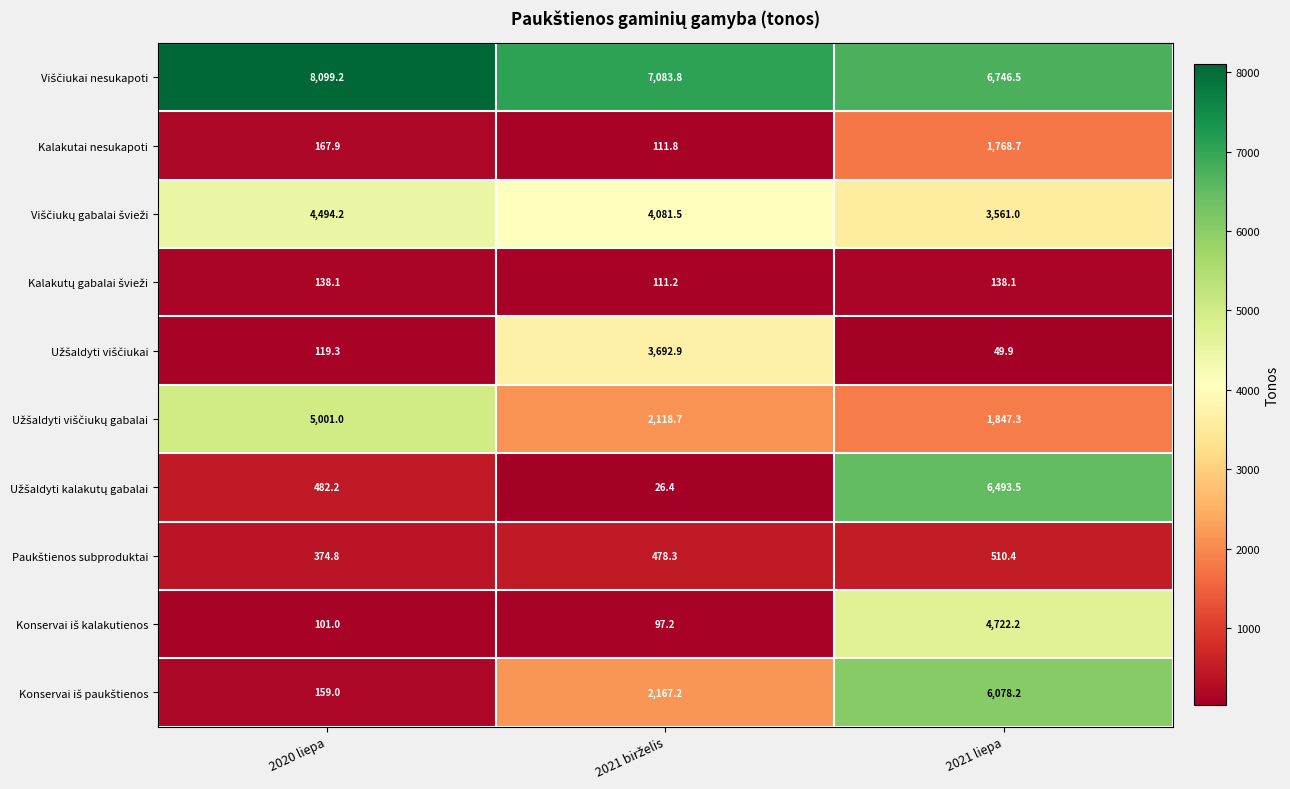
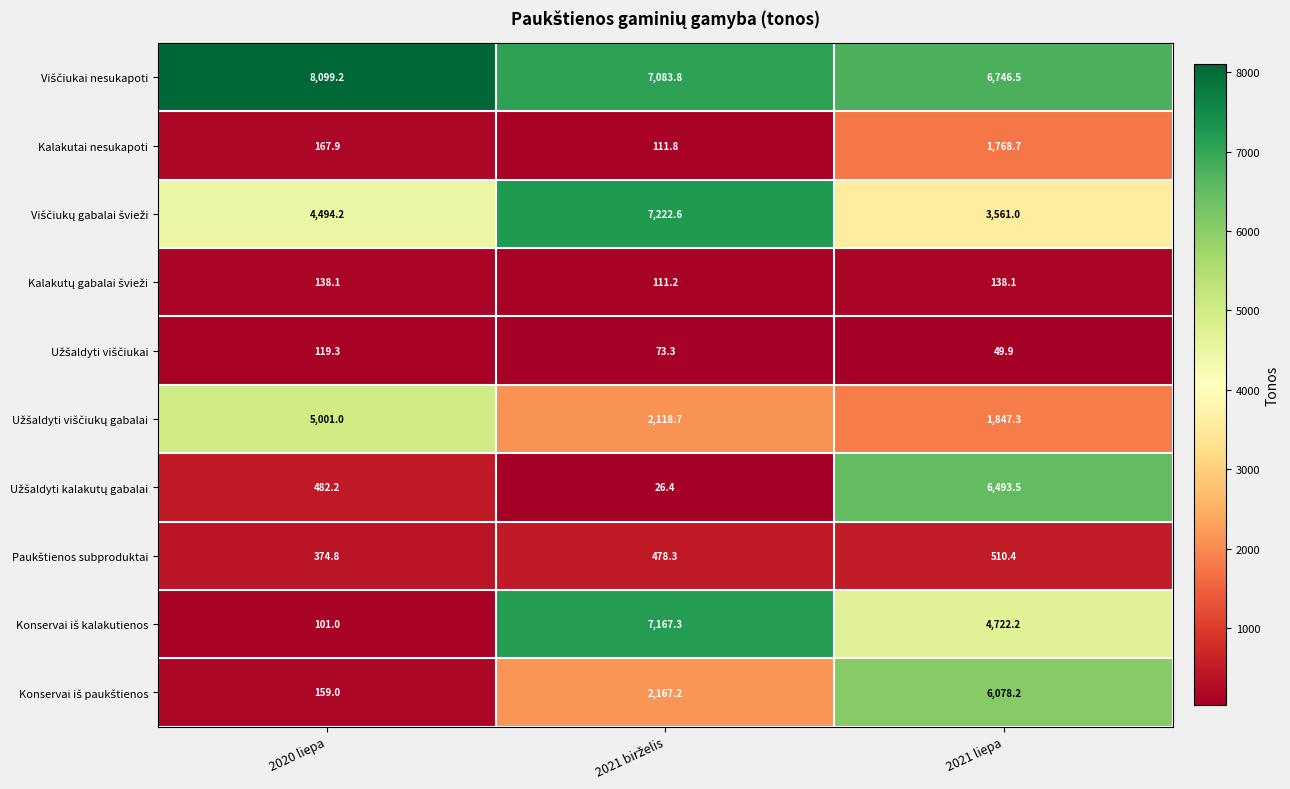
Viščiukų gabalai švieži, 2021 birželis: 4,081.5 -> 7,222.6
Užšaldyti viščiukai, 2021 birželis: 3,692.9 -> 73.3
Konservai iš kalakutienos, 2021 birželis: 97.2 -> 7,167.3
